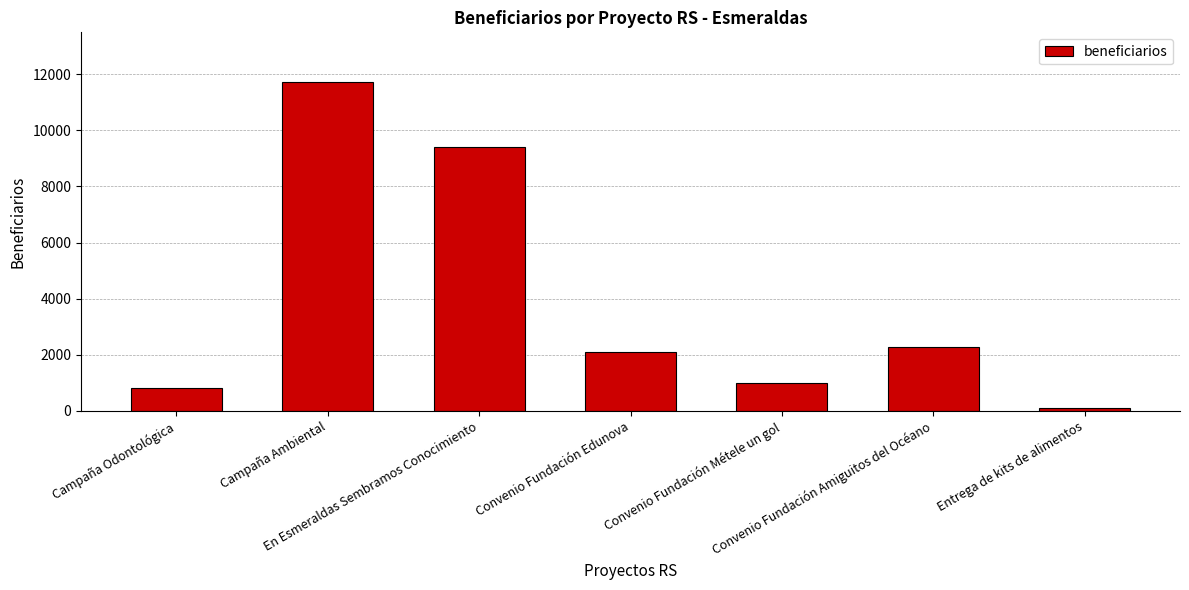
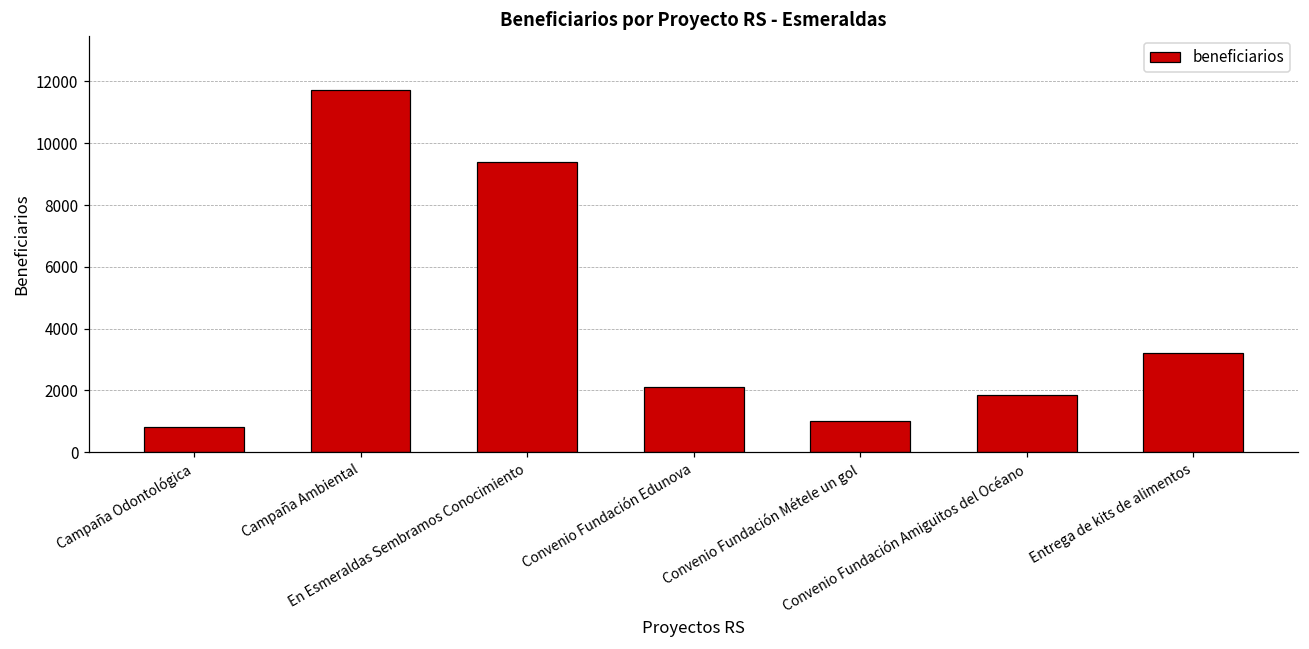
Convenio Fundación Amiguitos del Océano: 2300 -> 1800
Entrega de kits de alimentos: 100 -> 3200
